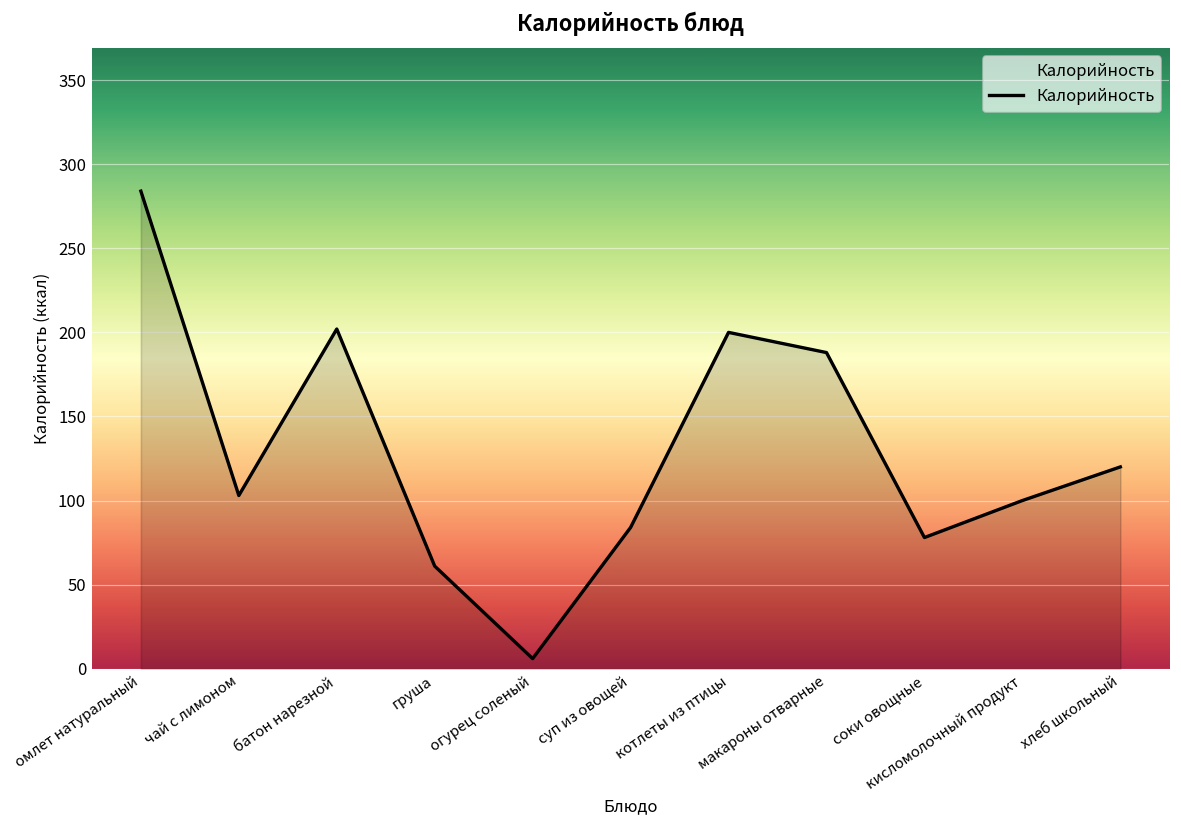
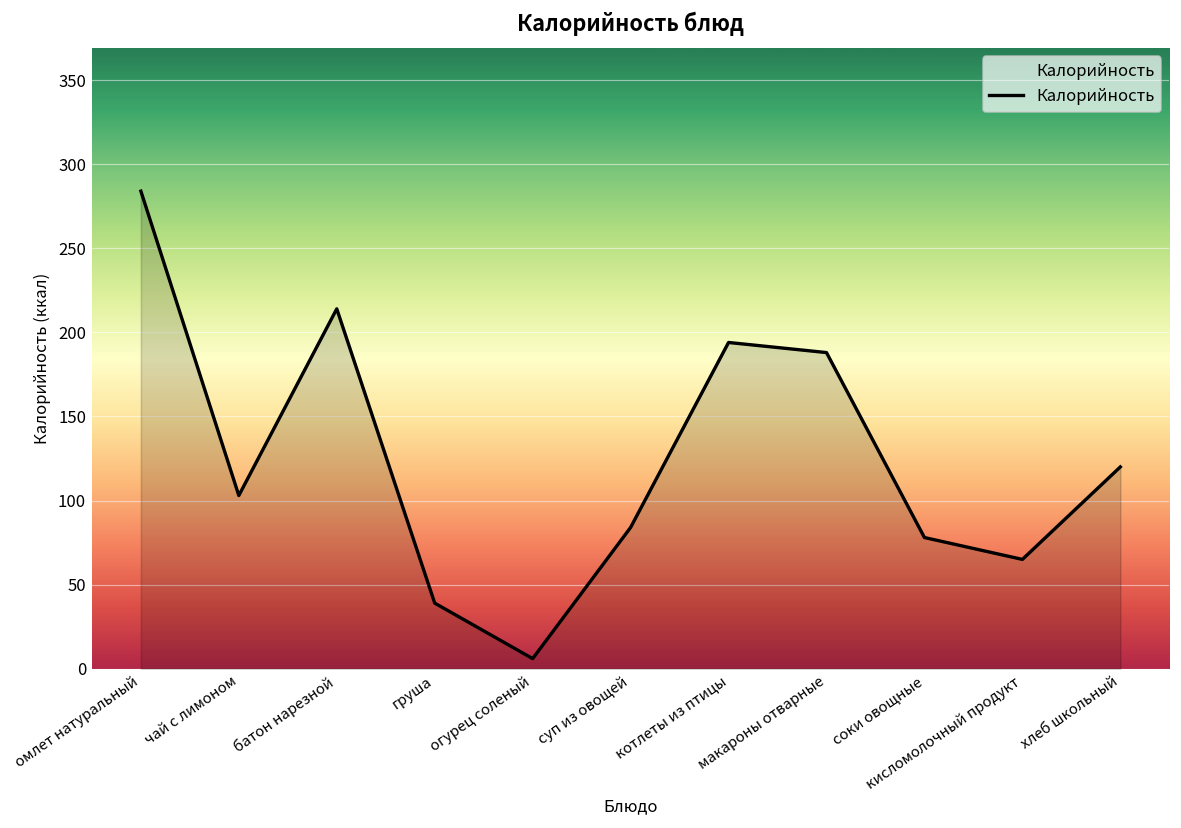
батон нарезной: 202 -> 214
груша: 61 -> 39
котлеты из птицы: 200 -> 194
кисломолочный продукт: 100 -> 65
